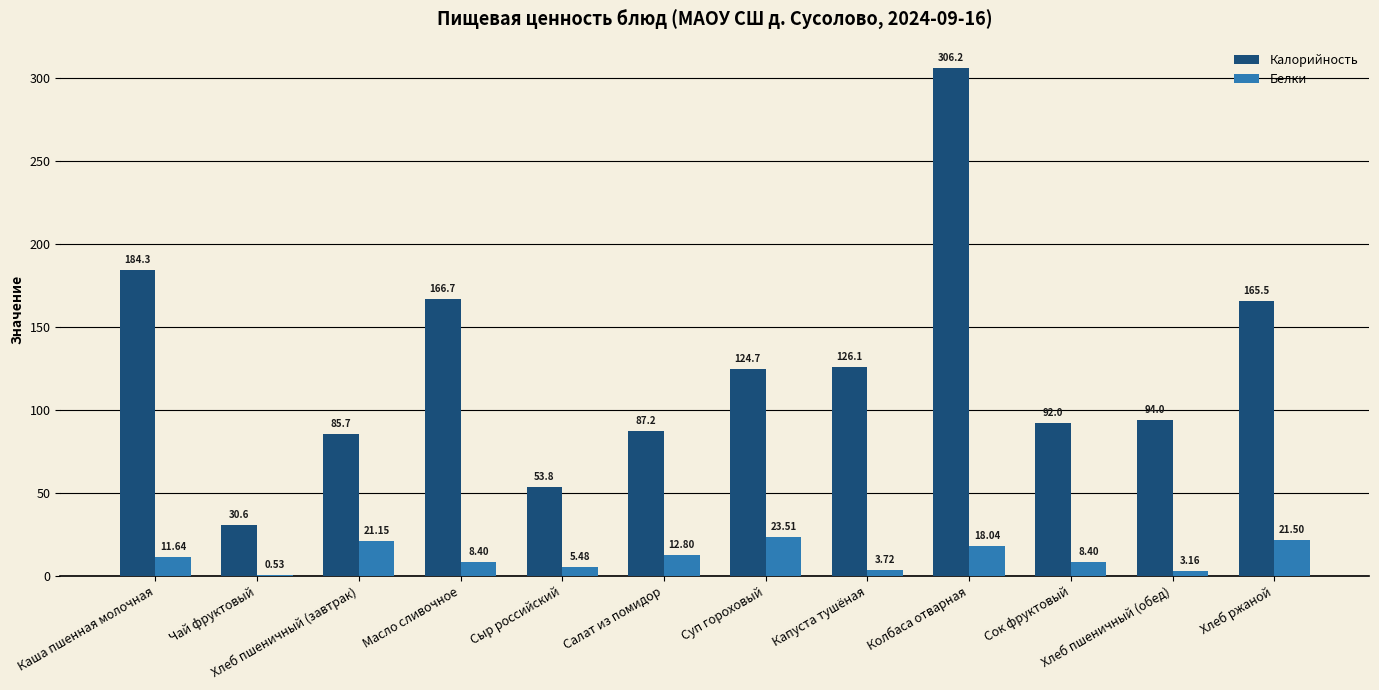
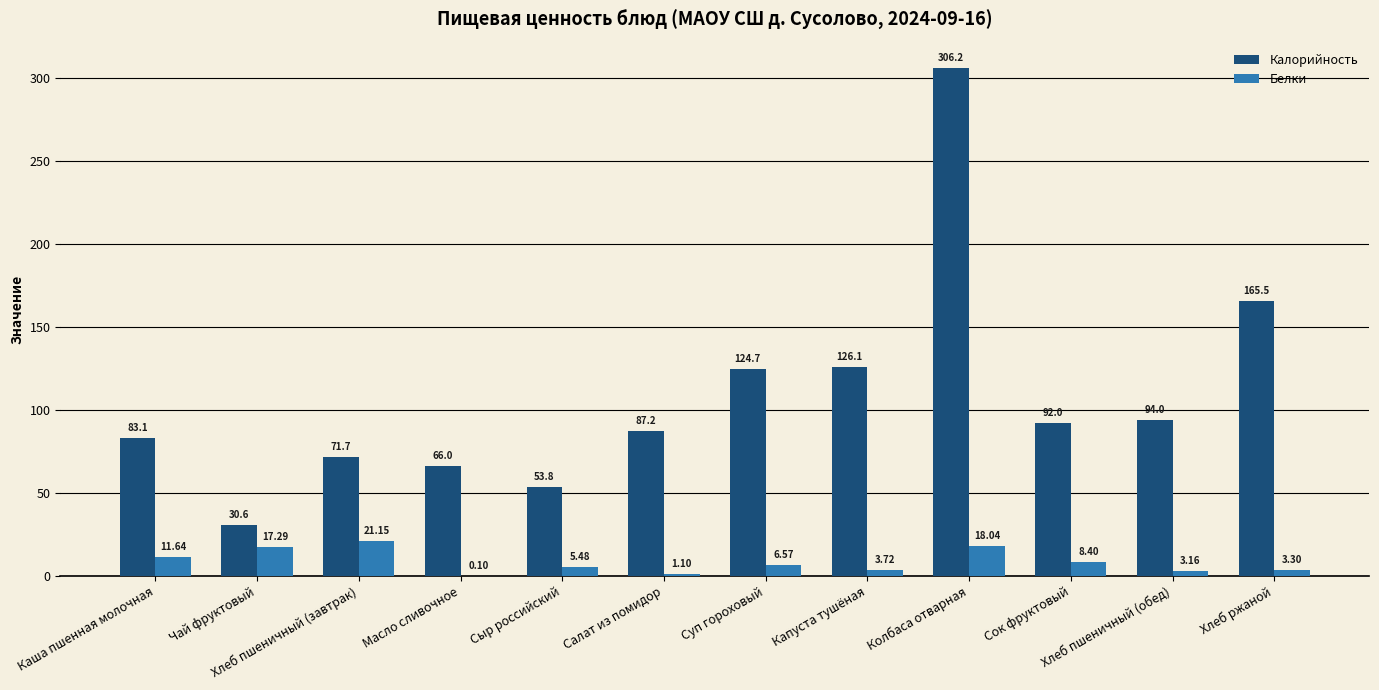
Калорийность, Каша пшенная молочная: 184.3 -> 83.1
Белки, Чай фруктовый: 0.53 -> 17.29
Калорийность, Хлеб пшеничный (завтрак): 85.7 -> 71.7
Калорийность, Масло сливочное: 166.7 -> 66.0
Белки, Масло сливочное: 8.40 -> 0.10
Белки, Салат из помидор: 12.80 -> 1.10
Белки, Суп гороховый: 23.51 -> 6.57
Белки, Хлеб ржаной: 21.50 -> 3.30
